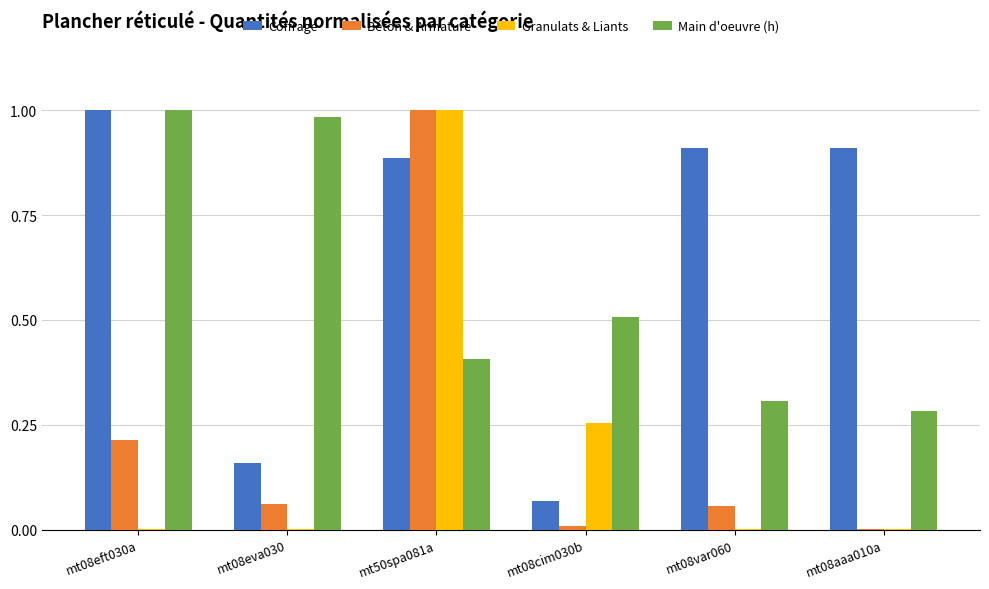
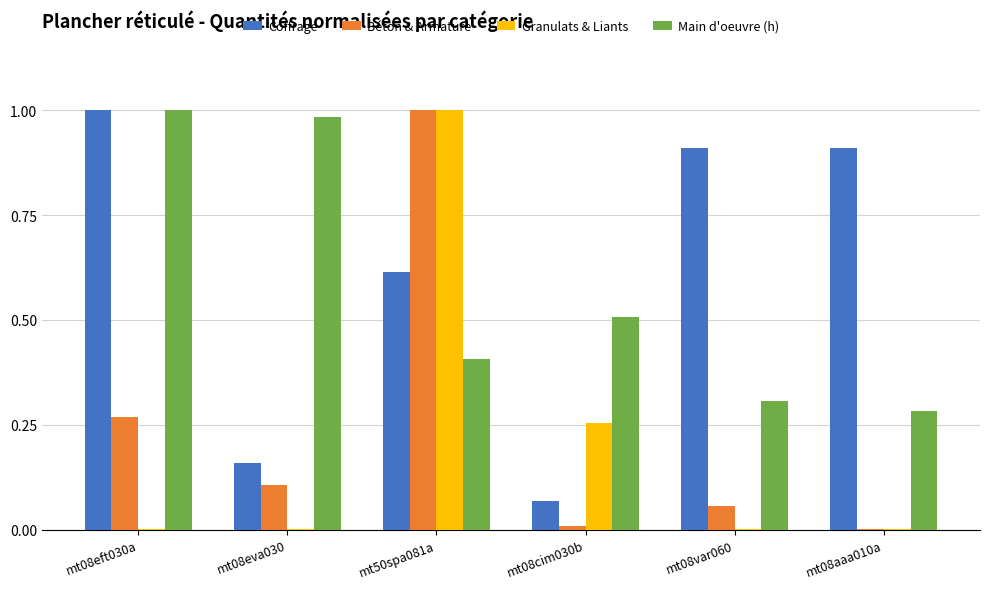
Béton & Armature, mt08eft030a: 0.21 -> 0.27
Béton & Armature, mt08eva030: 0.06 -> 0.11
Coffrage, mt50spa081a: 0.89 -> 0.61
